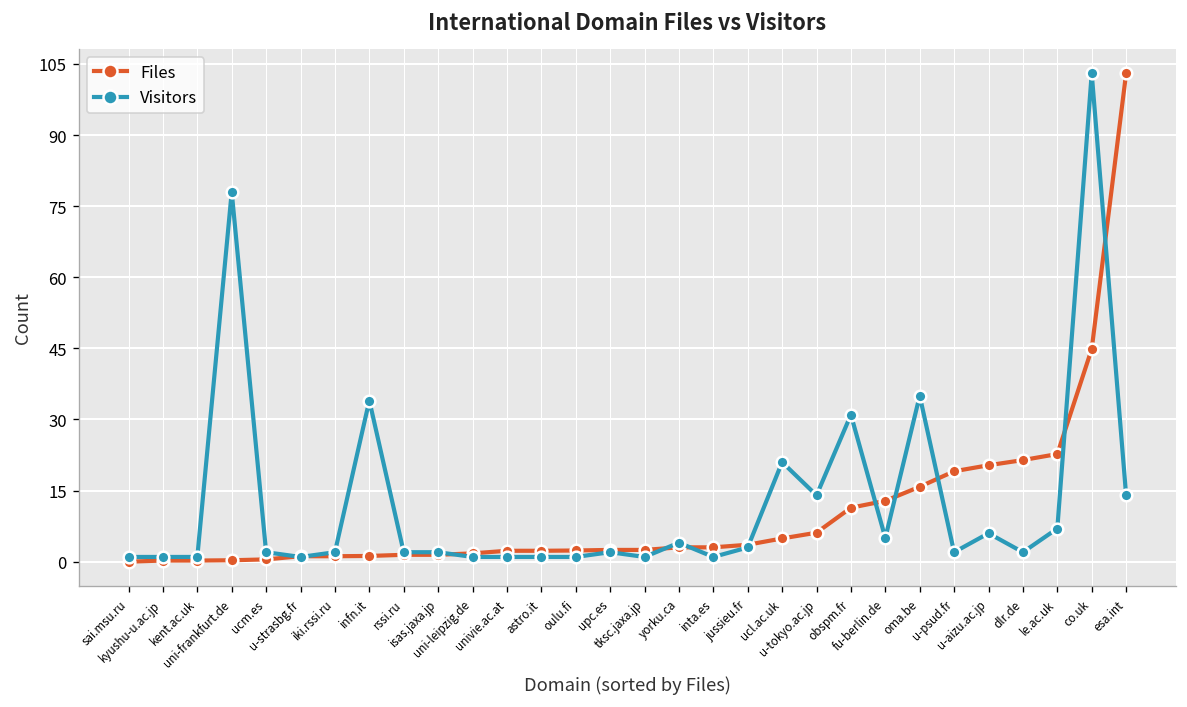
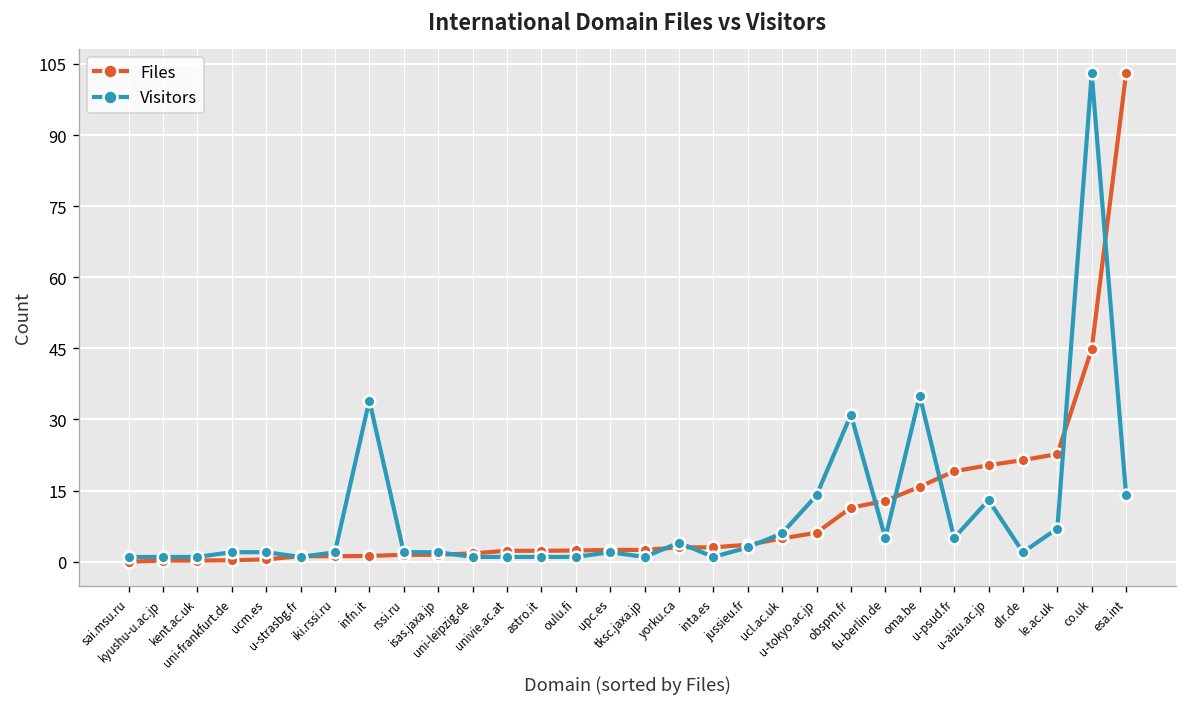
Visitors, uni-frankfurt.de: 78 -> 2
Visitors, ucl.ac.uk: 21 -> 6
Visitors, u-psud.fr: 2 -> 5
Visitors, u-aizu.ac.jp: 6 -> 13
